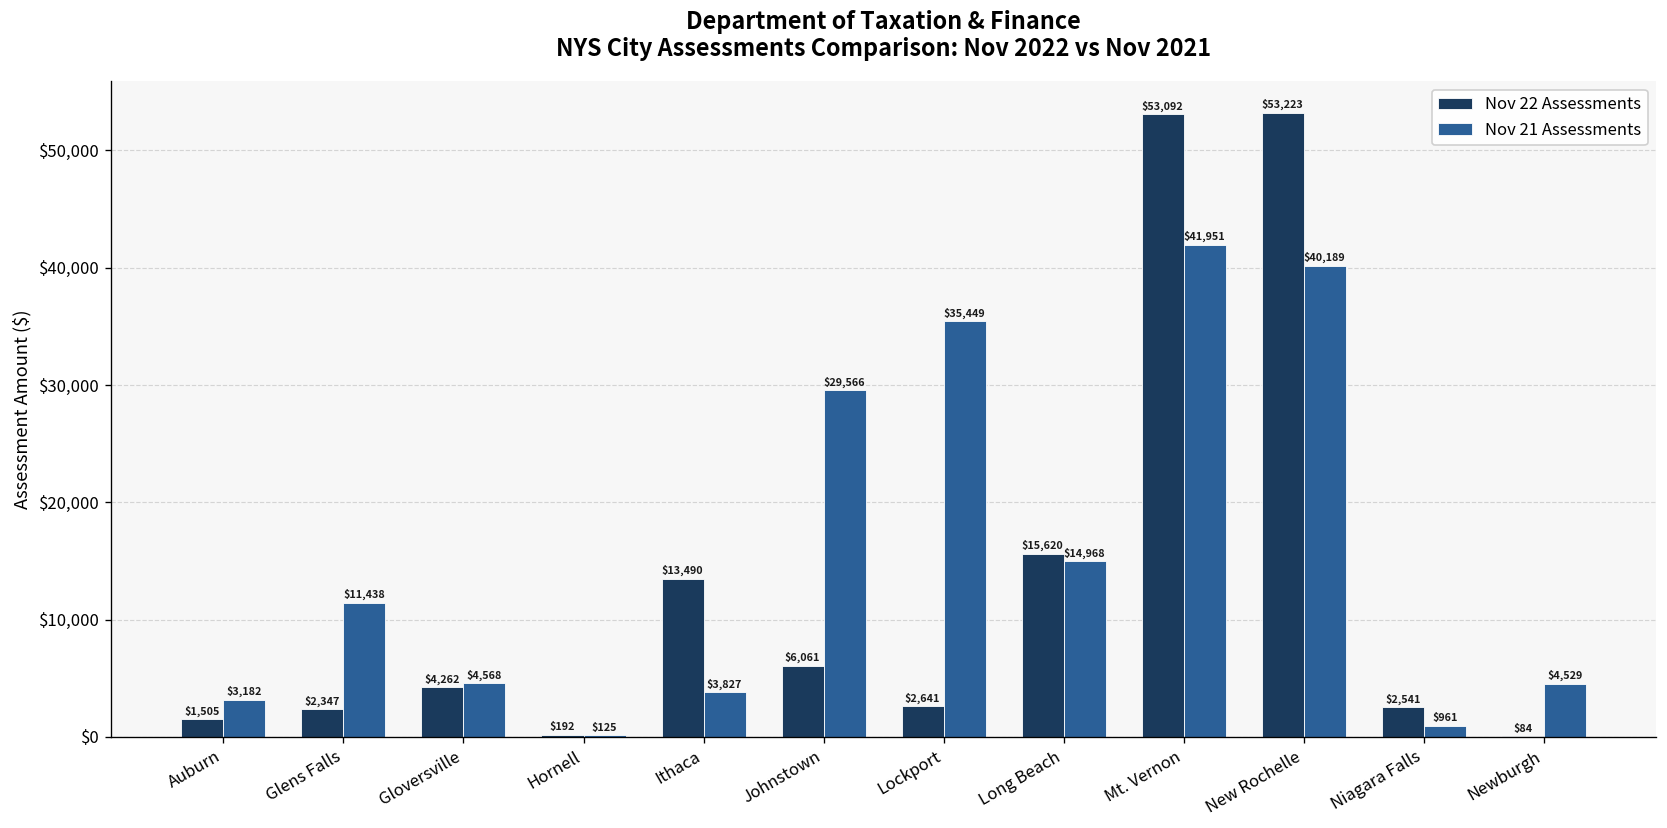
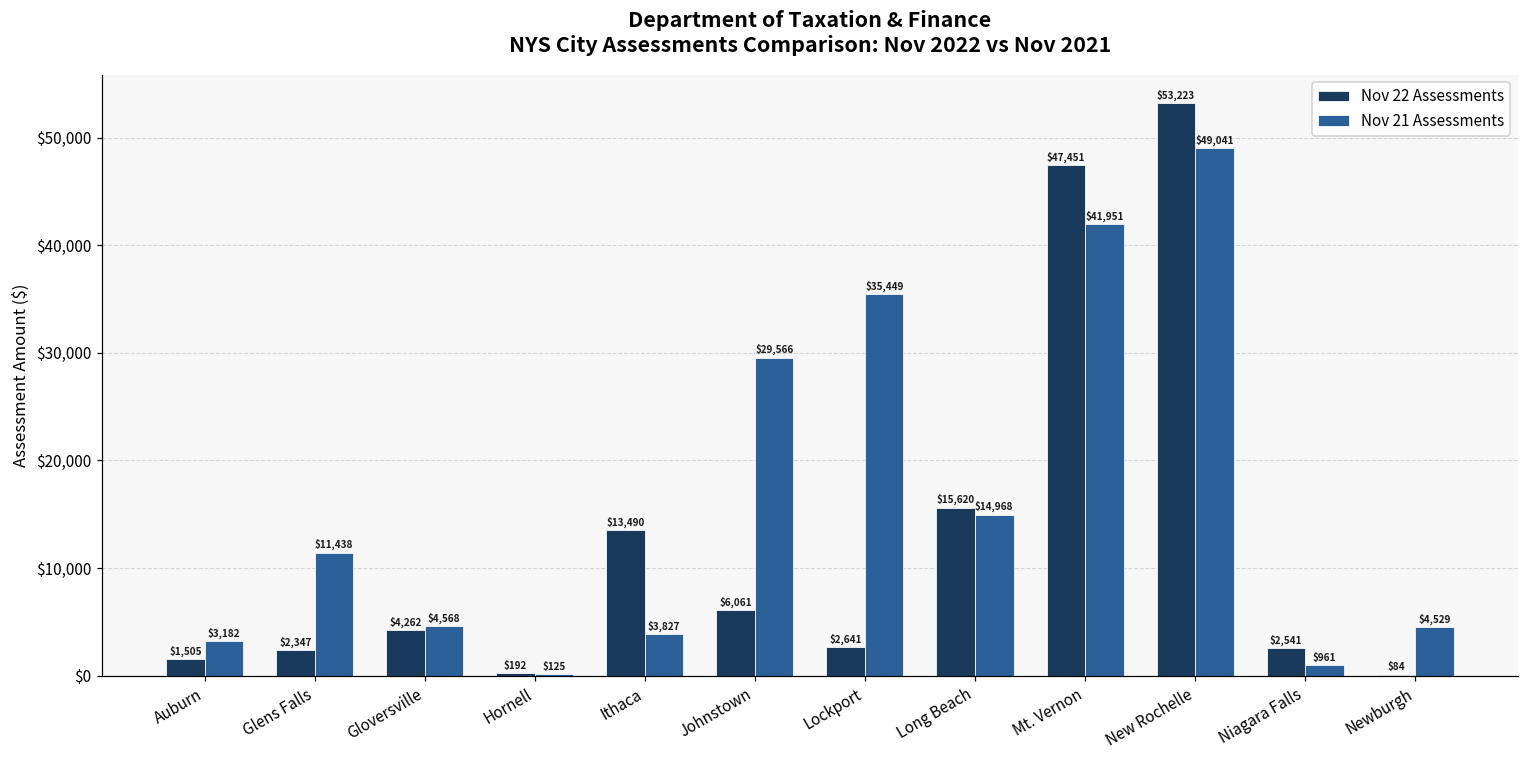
Nov 22 Assessments, Mt. Vernon: $53,092 -> $47,451
Nov 21 Assessments, New Rochelle: $40,189 -> $49,041
